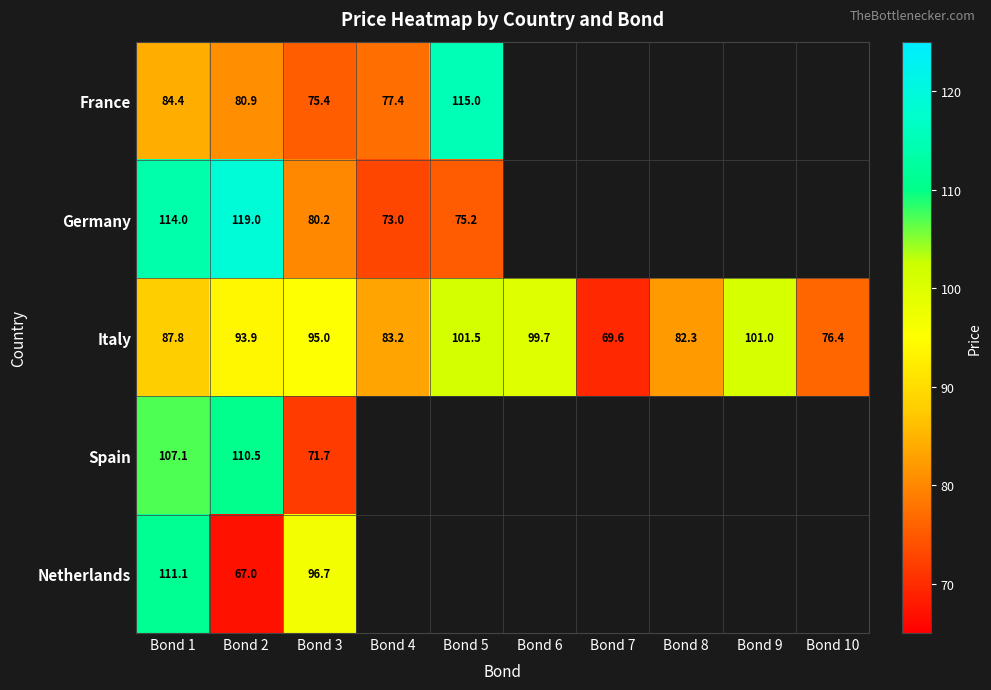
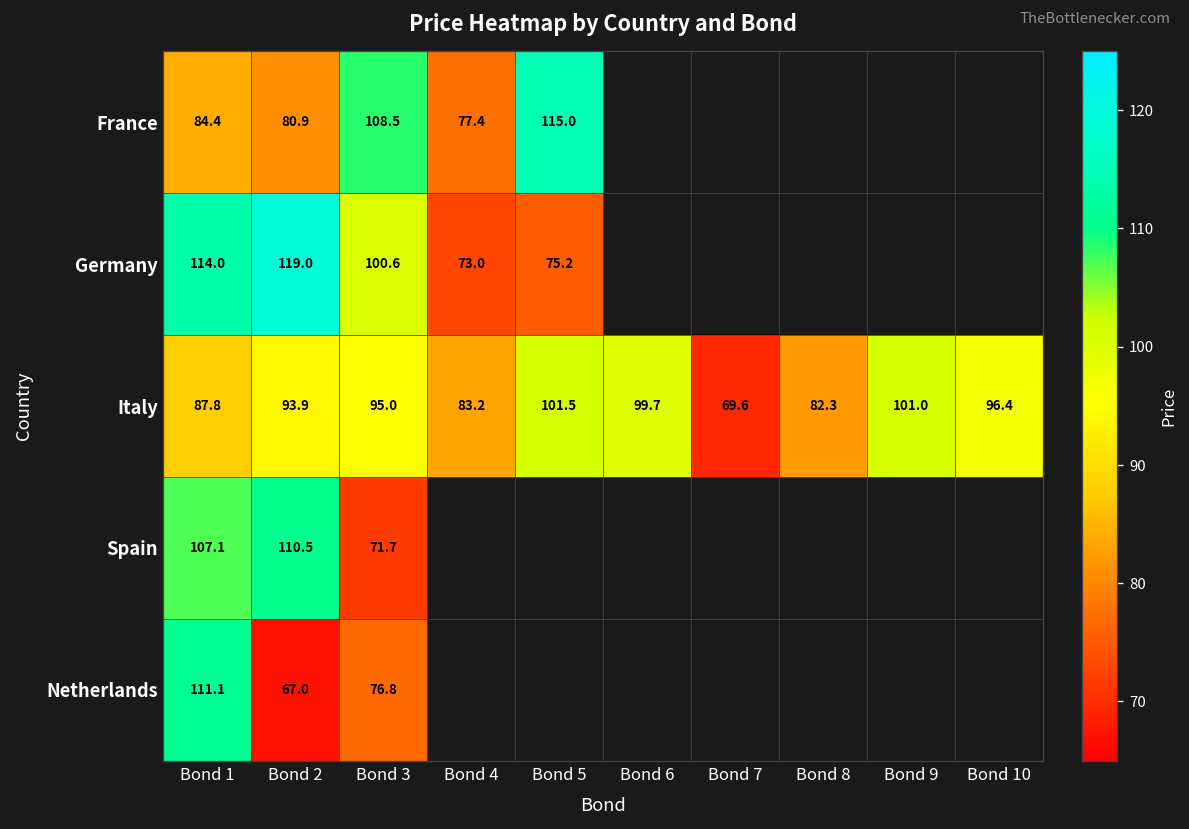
France, Bond 3: 75.4 -> 108.5
Germany, Bond 3: 80.2 -> 100.6
Italy, Bond 10: 76.4 -> 96.4
Netherlands, Bond 3: 96.7 -> 76.8
